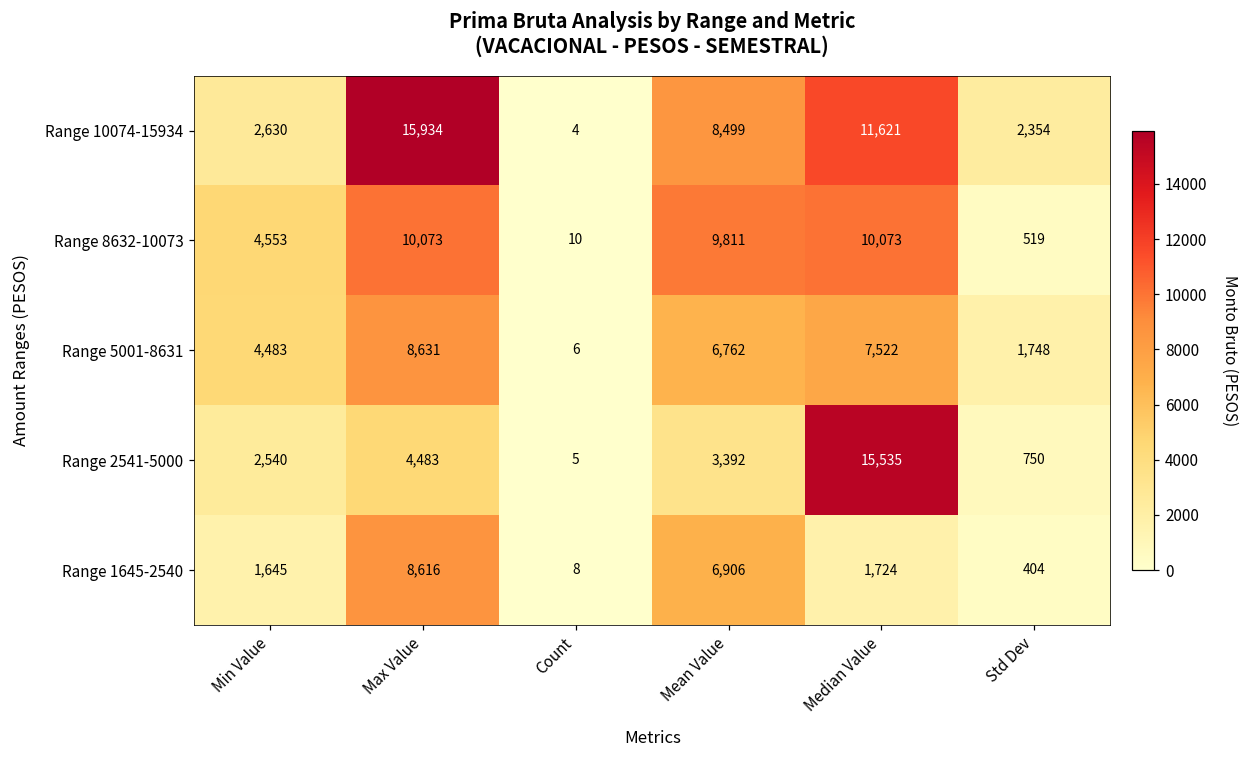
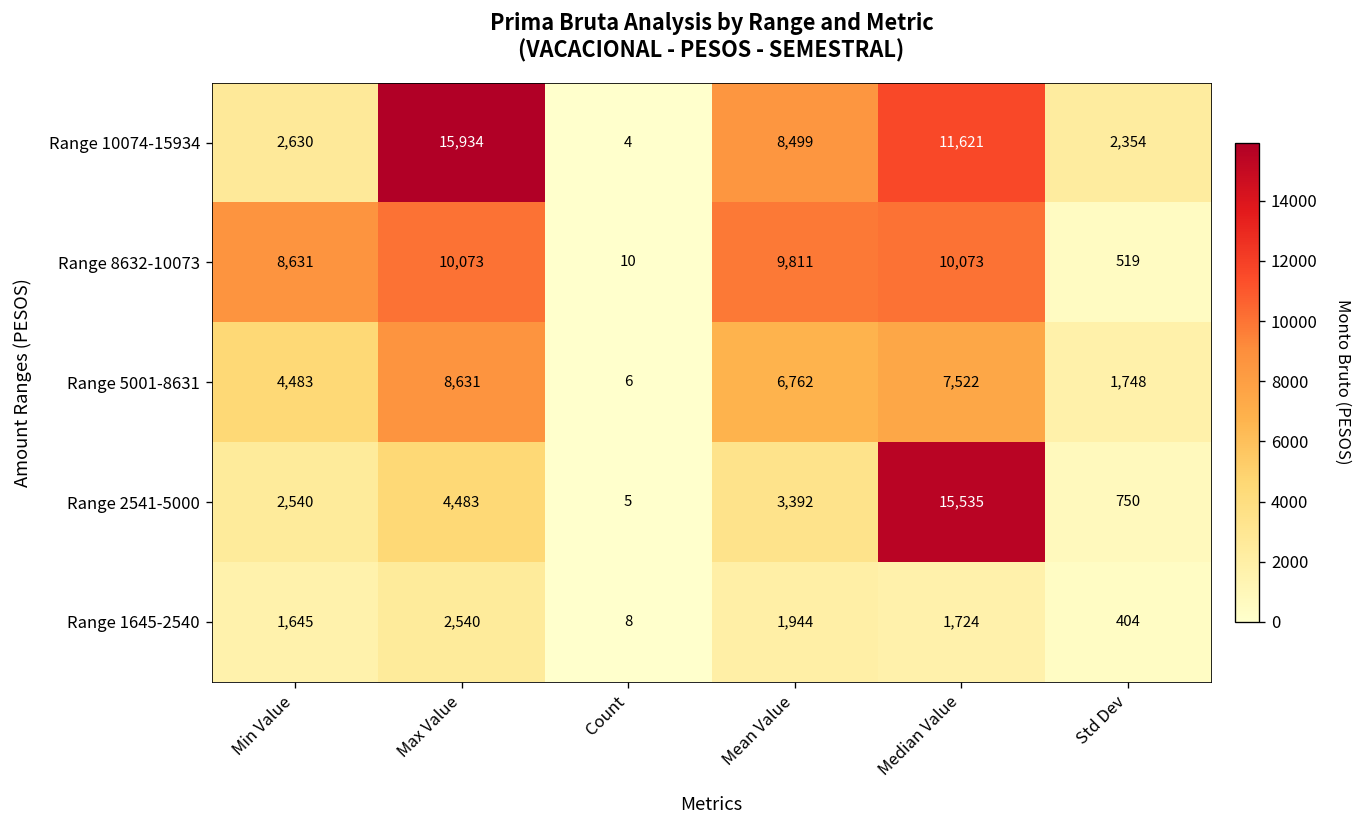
Range 8632-10073, Min Value: 4,553 -> 8,631
Range 1645-2540, Max Value: 8,616 -> 2,540
Range 1645-2540, Mean Value: 6,906 -> 1,944
